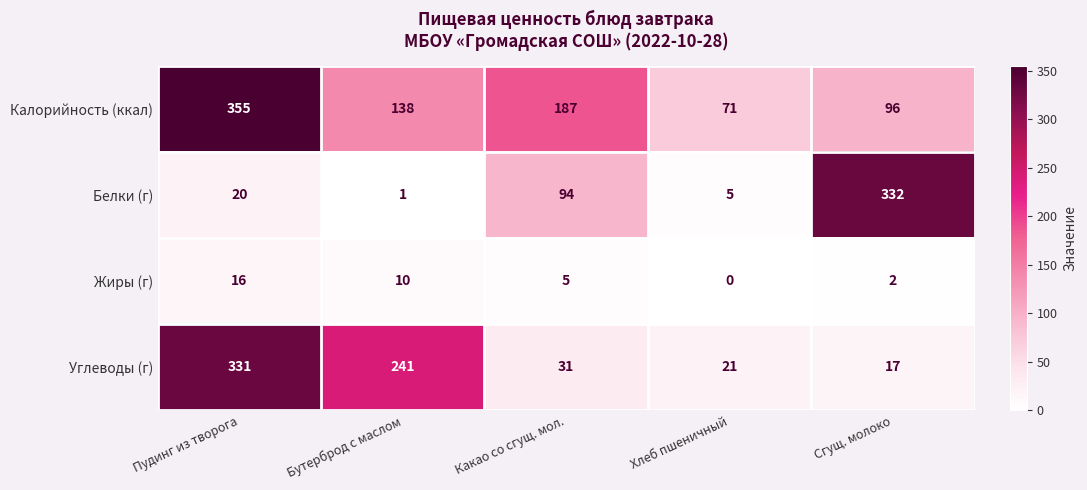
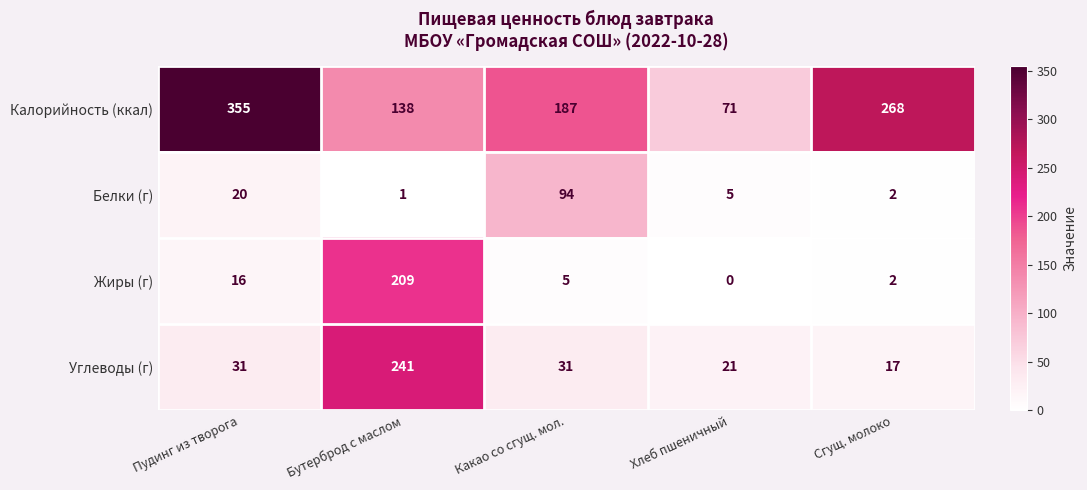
Калорийность (ккал), Сгущ. молоко: 96 -> 268
Белки (г), Сгущ. молоко: 332 -> 2
Жиры (г), Бутерброд с маслом: 10 -> 209
Углеводы (г), Пудинг из творога: 331 -> 31
